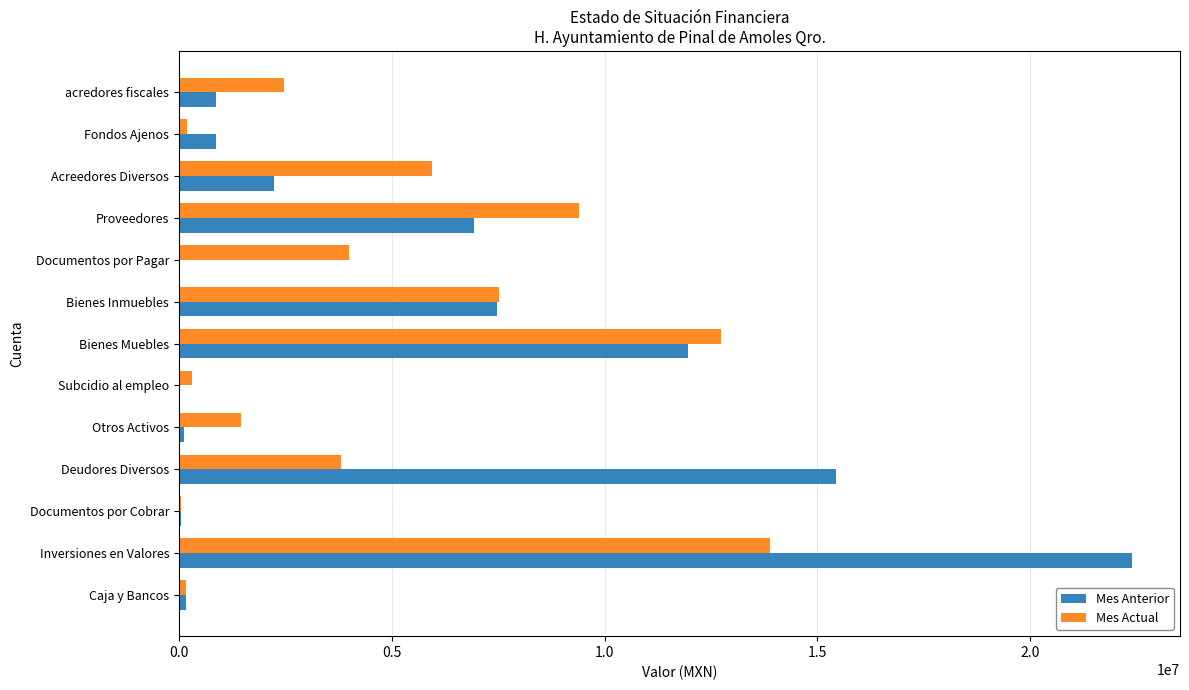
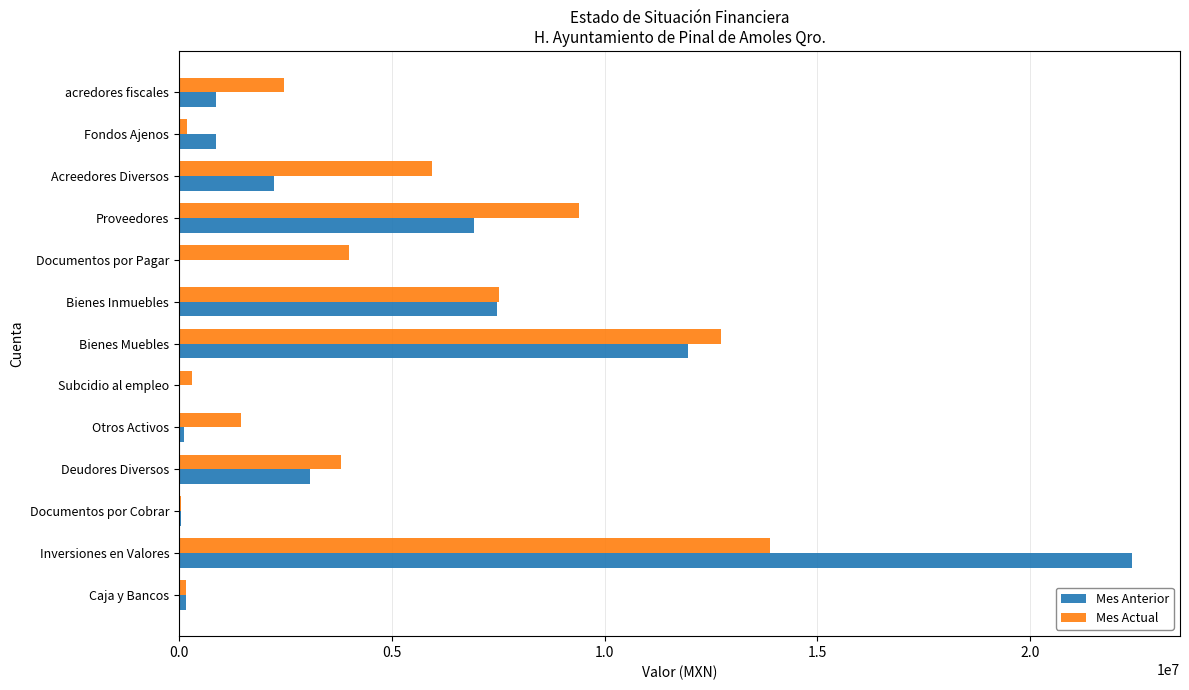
Mes Anterior, Deudores Diversos: 15400000 -> 3100000
